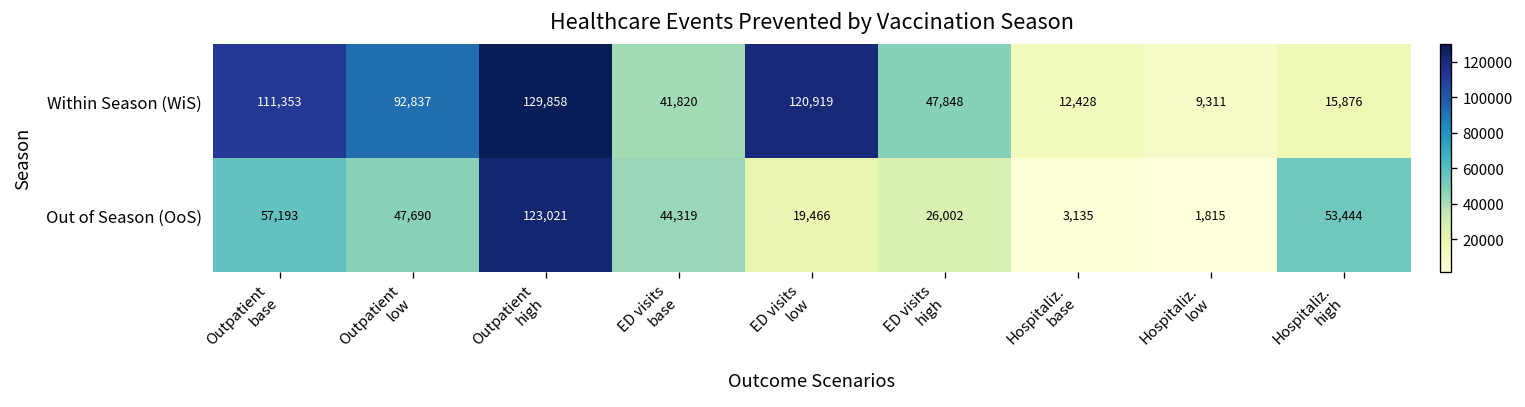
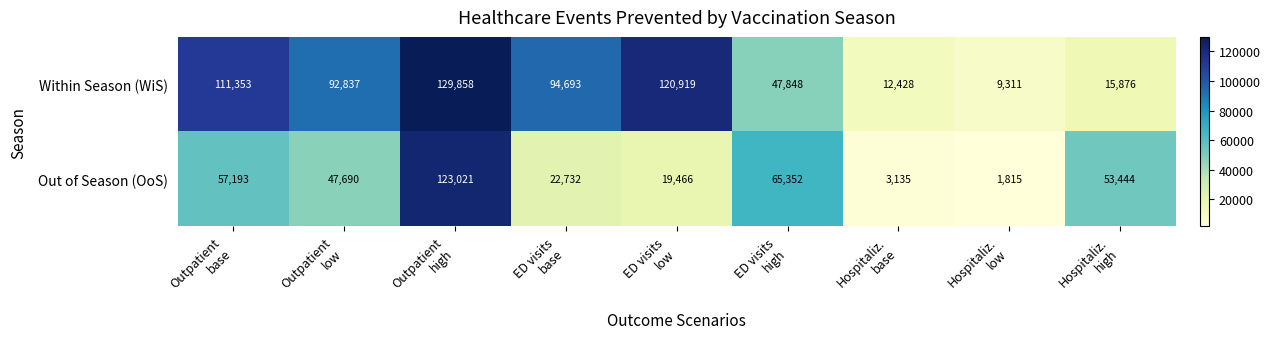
Within Season (WiS), ED visits base: 41,820 -> 94,693
Out of Season (OoS), ED visits base: 44,319 -> 22,732
Out of Season (OoS), ED visits high: 26,002 -> 65,352
